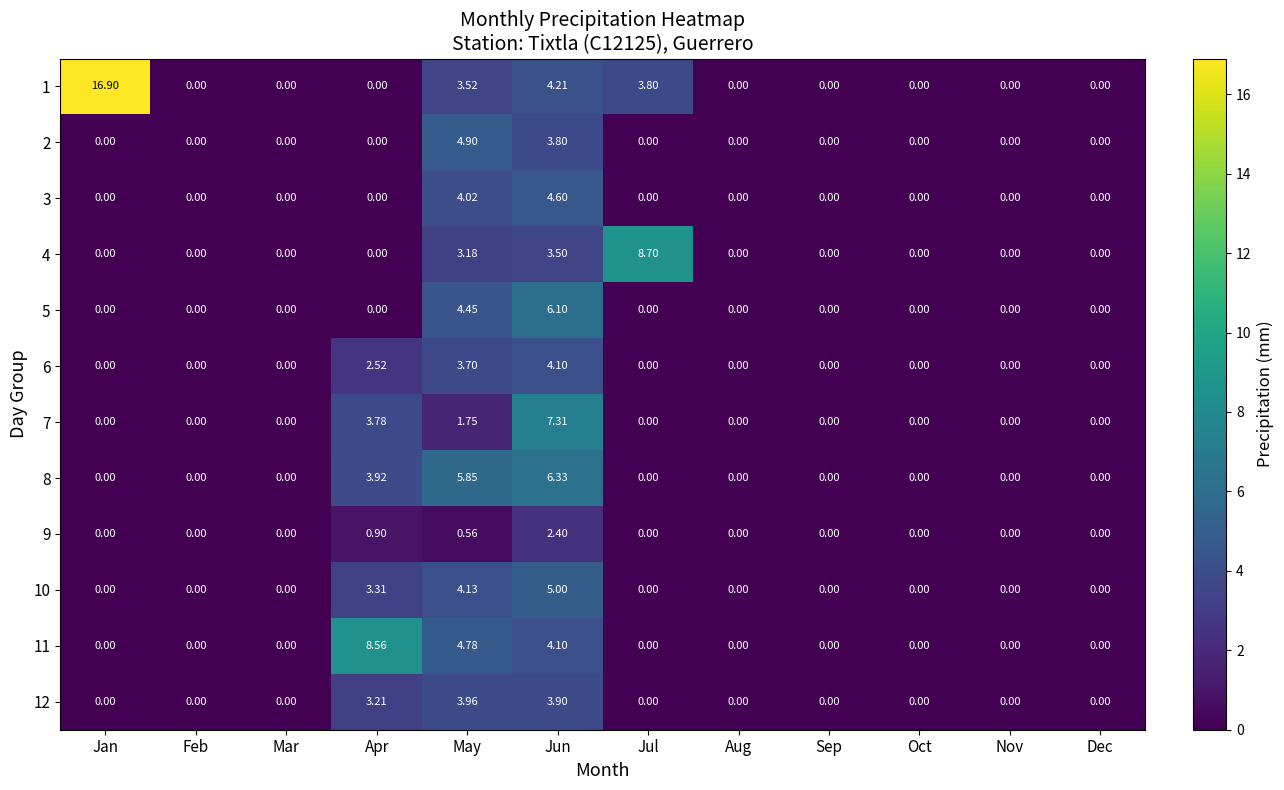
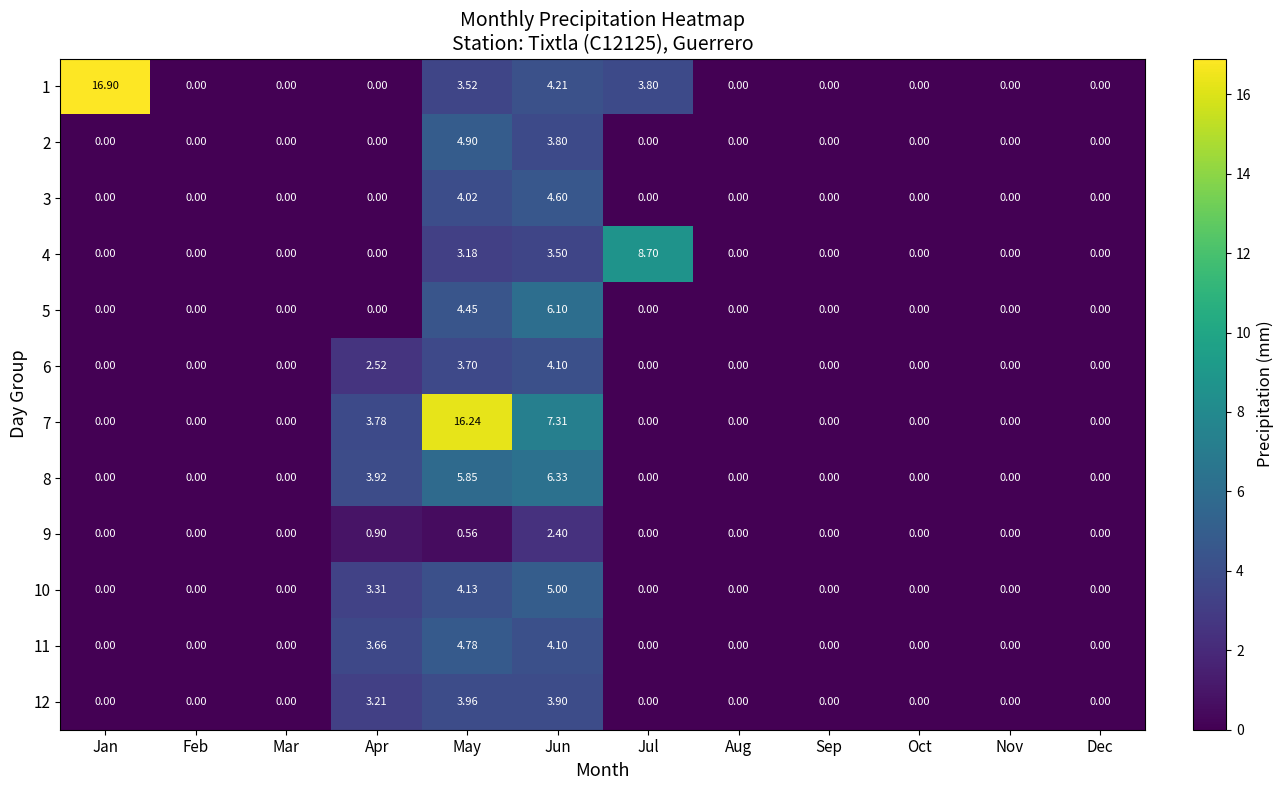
7, May: 1.75 -> 16.24
11, Apr: 8.56 -> 3.66
